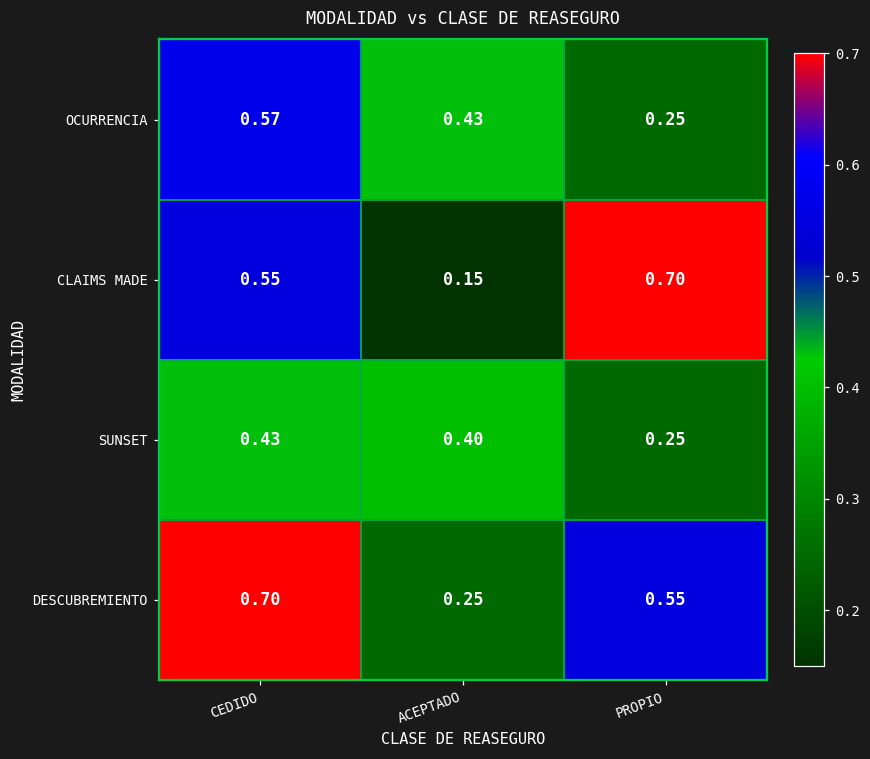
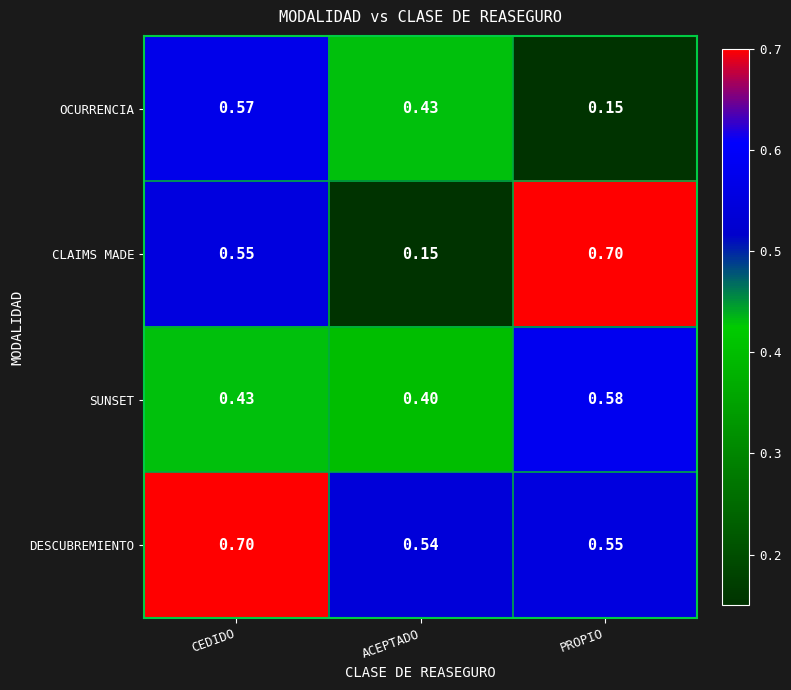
OCURRENCIA, PROPIO: 0.25 -> 0.15
SUNSET, PROPIO: 0.25 -> 0.58
DESCUBREMIENTO, ACEPTADO: 0.25 -> 0.54
